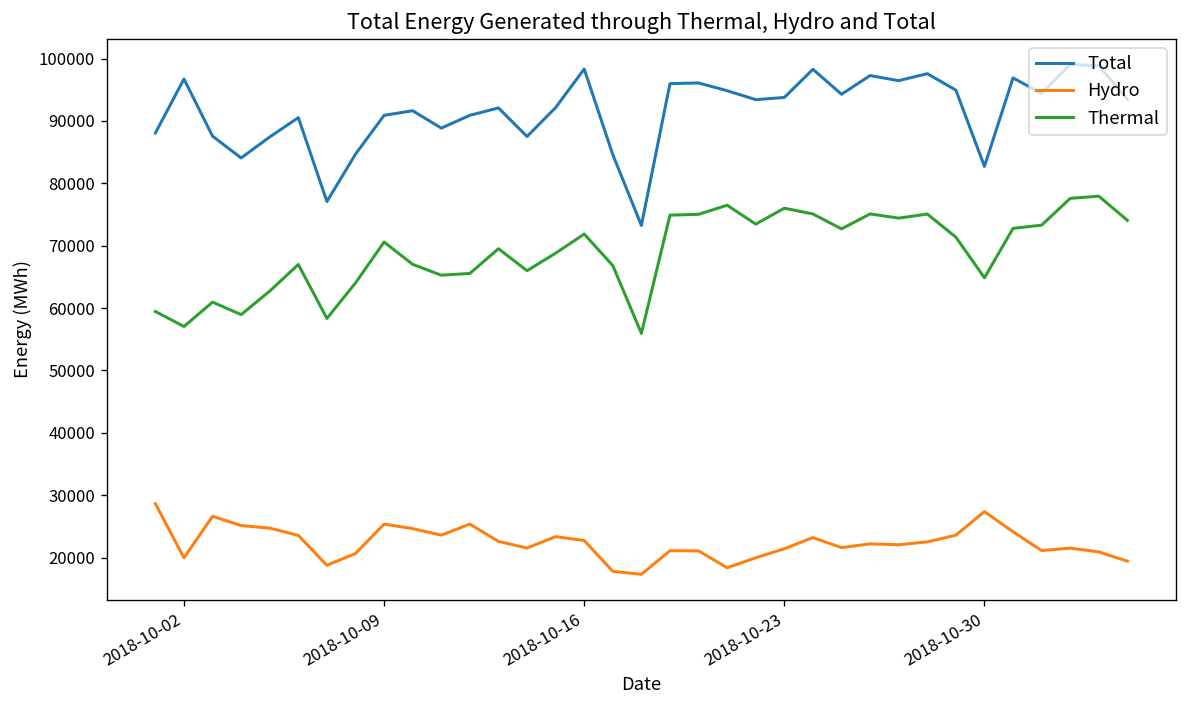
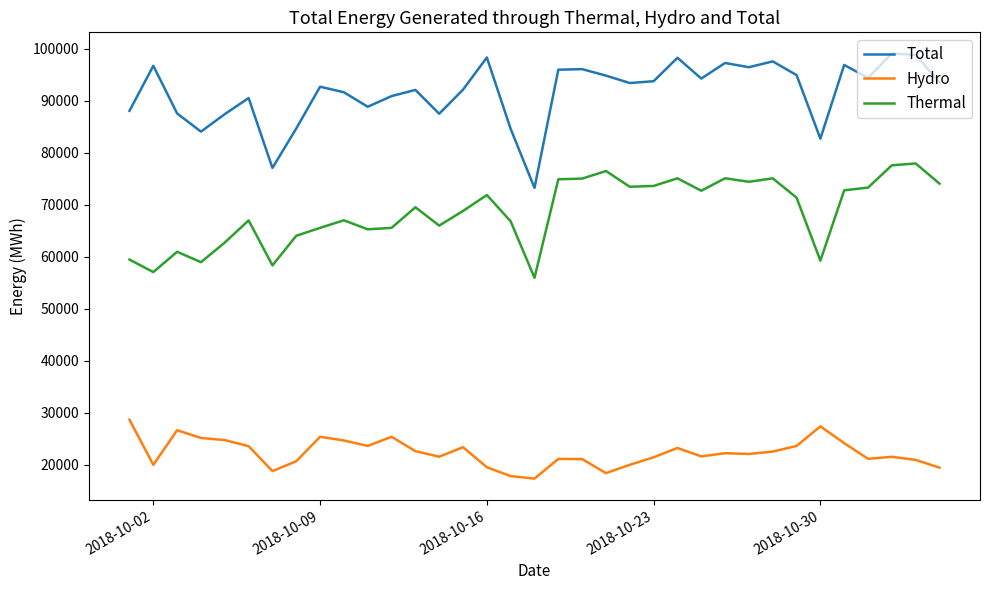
Total, 2018-10-09: 91000 -> 93000
Thermal, 2018-10-09: 71000 -> 66000
Hydro, 2018-10-16: 23000 -> 19000
Thermal, 2018-10-23: 76000 -> 74000
Thermal, 2018-10-30: 65000 -> 59000
